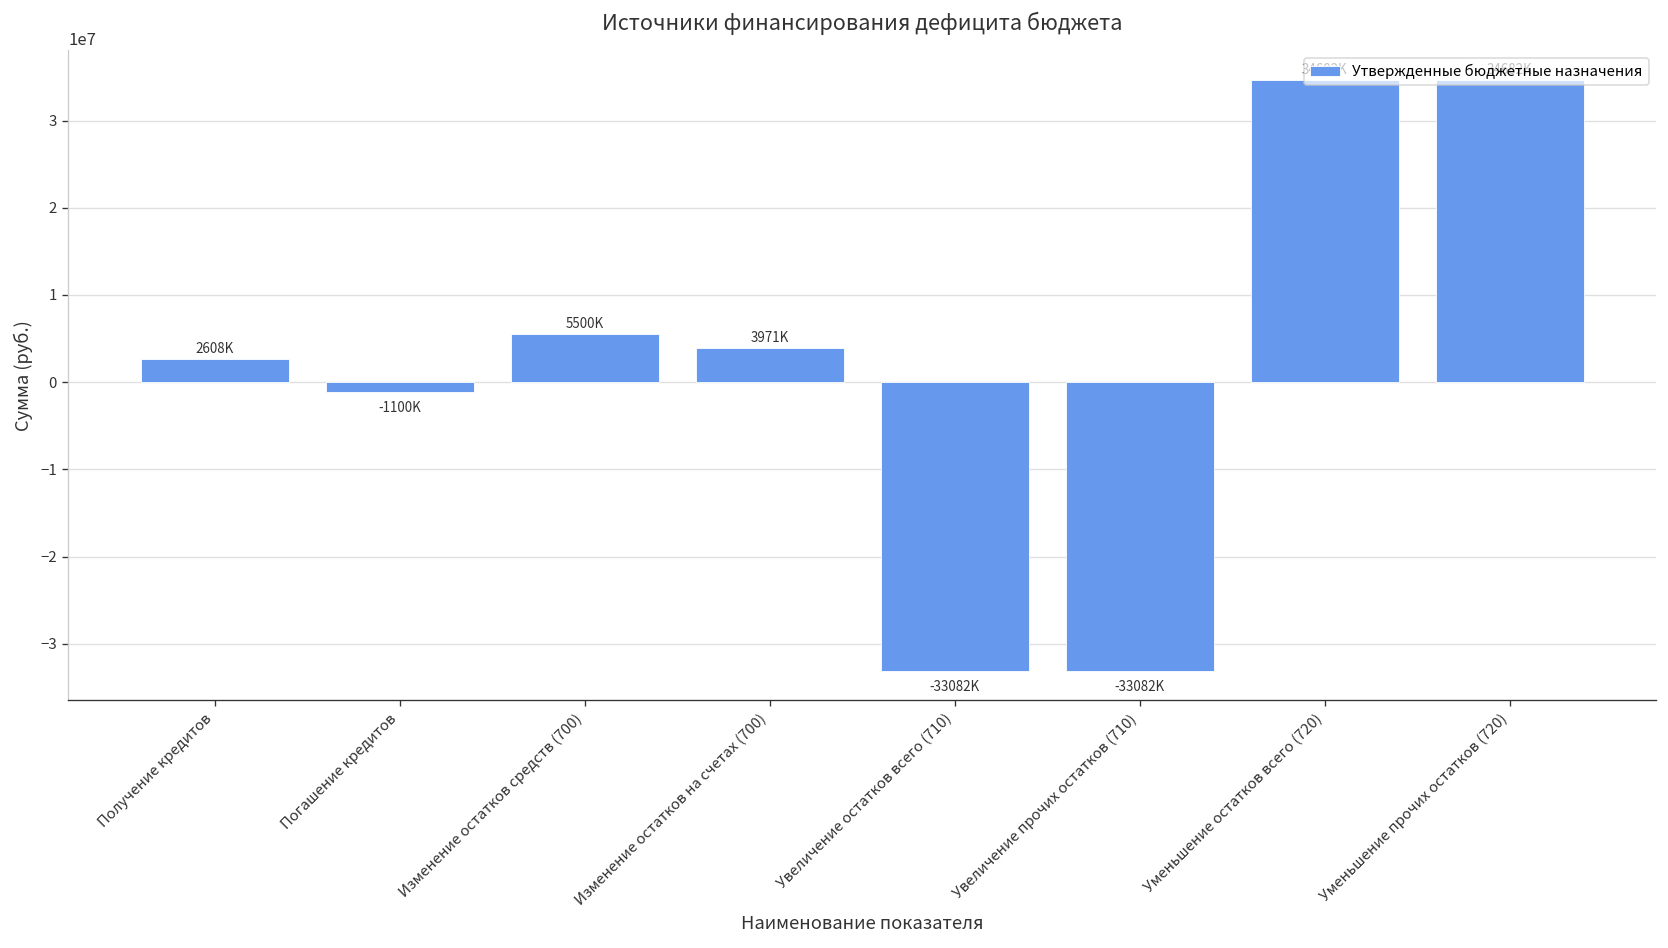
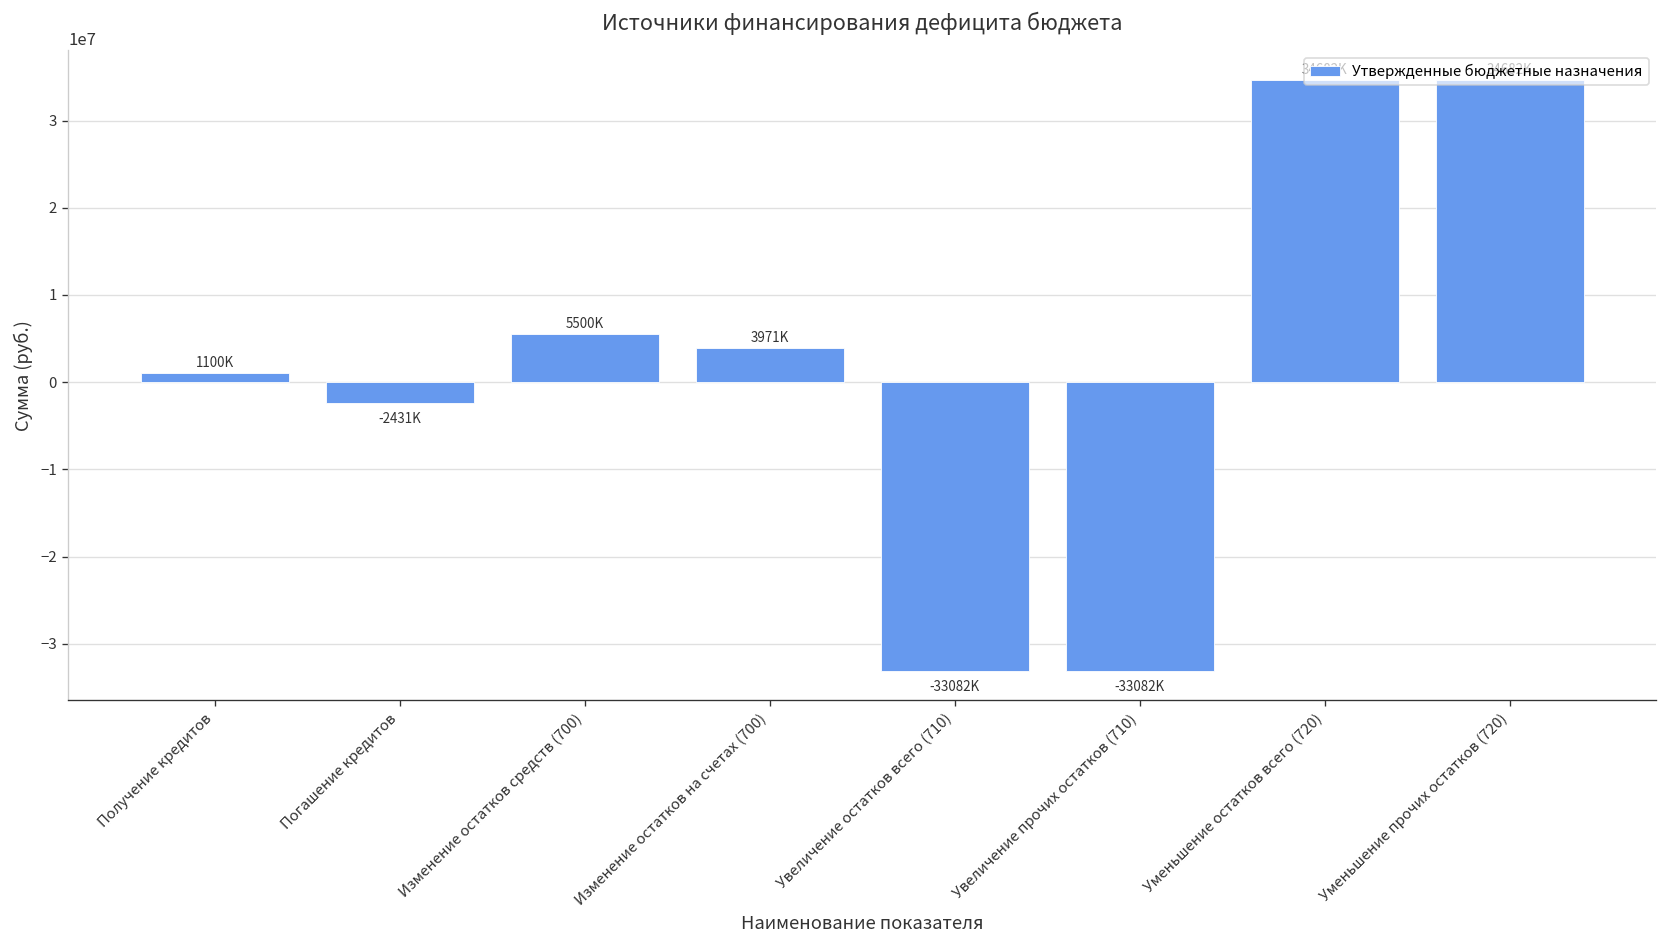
Получение кредитов: 2608K -> 1100K
Погашение кредитов: -1100K -> -2431K
